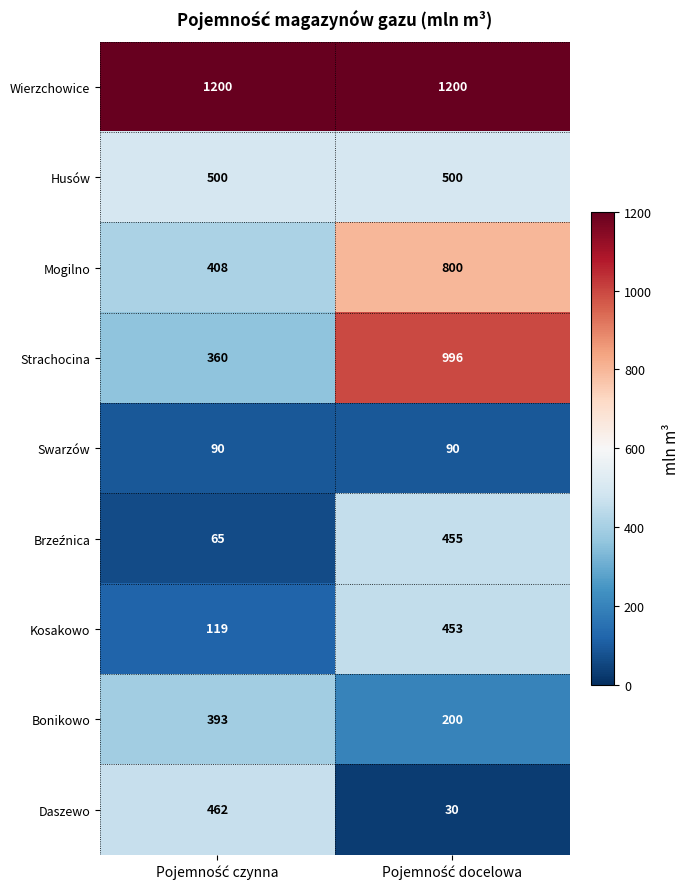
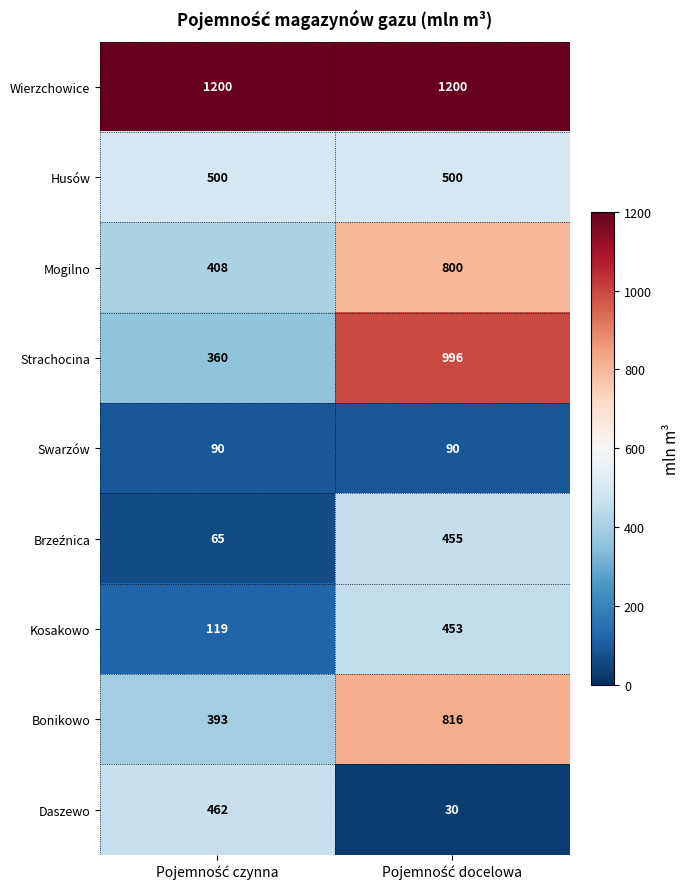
Bonikowo, Pojemność docelowa: 200 -> 816
